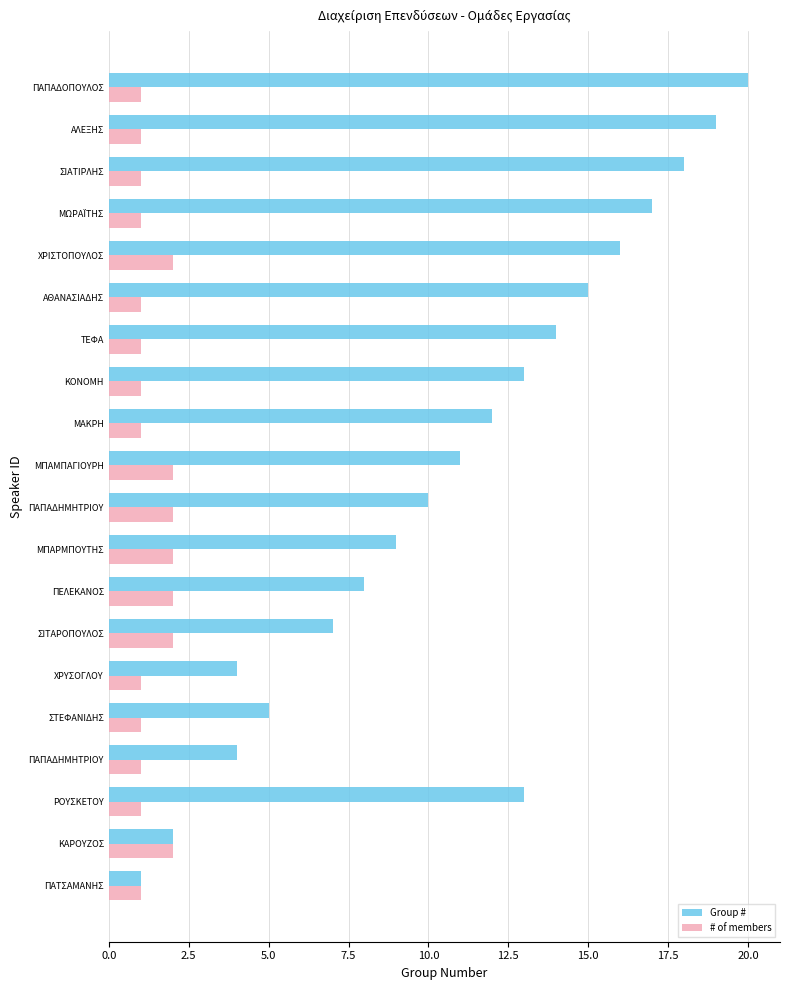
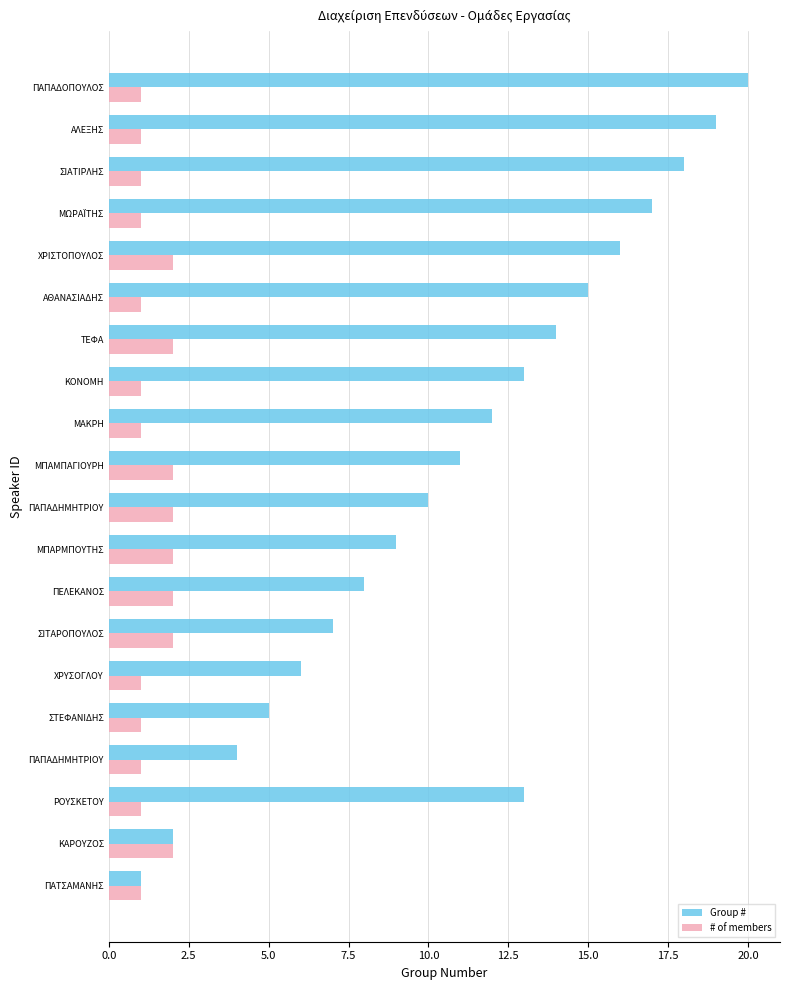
# of members, ΤΕΦΑ: 1 -> 2
Group #, ΧΡΥΣΟΓΛΟΥ: 4 -> 6
